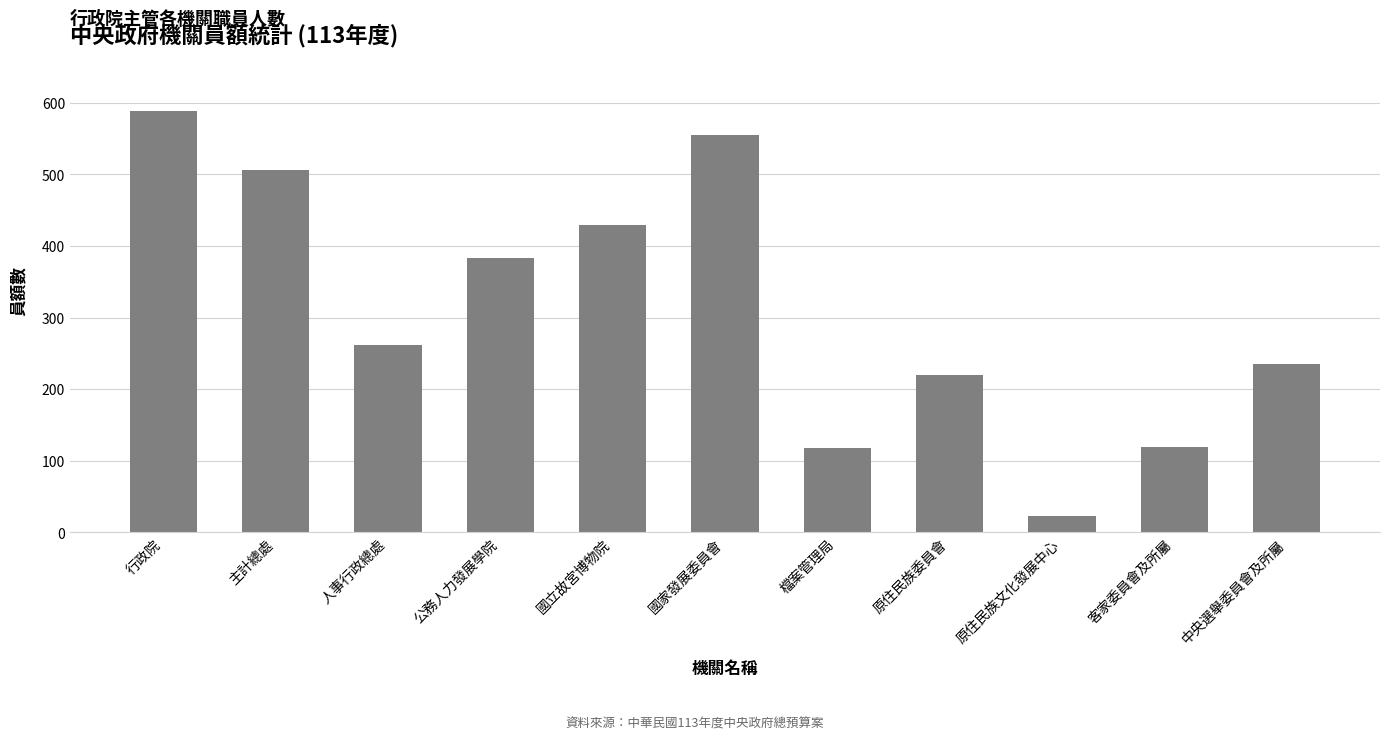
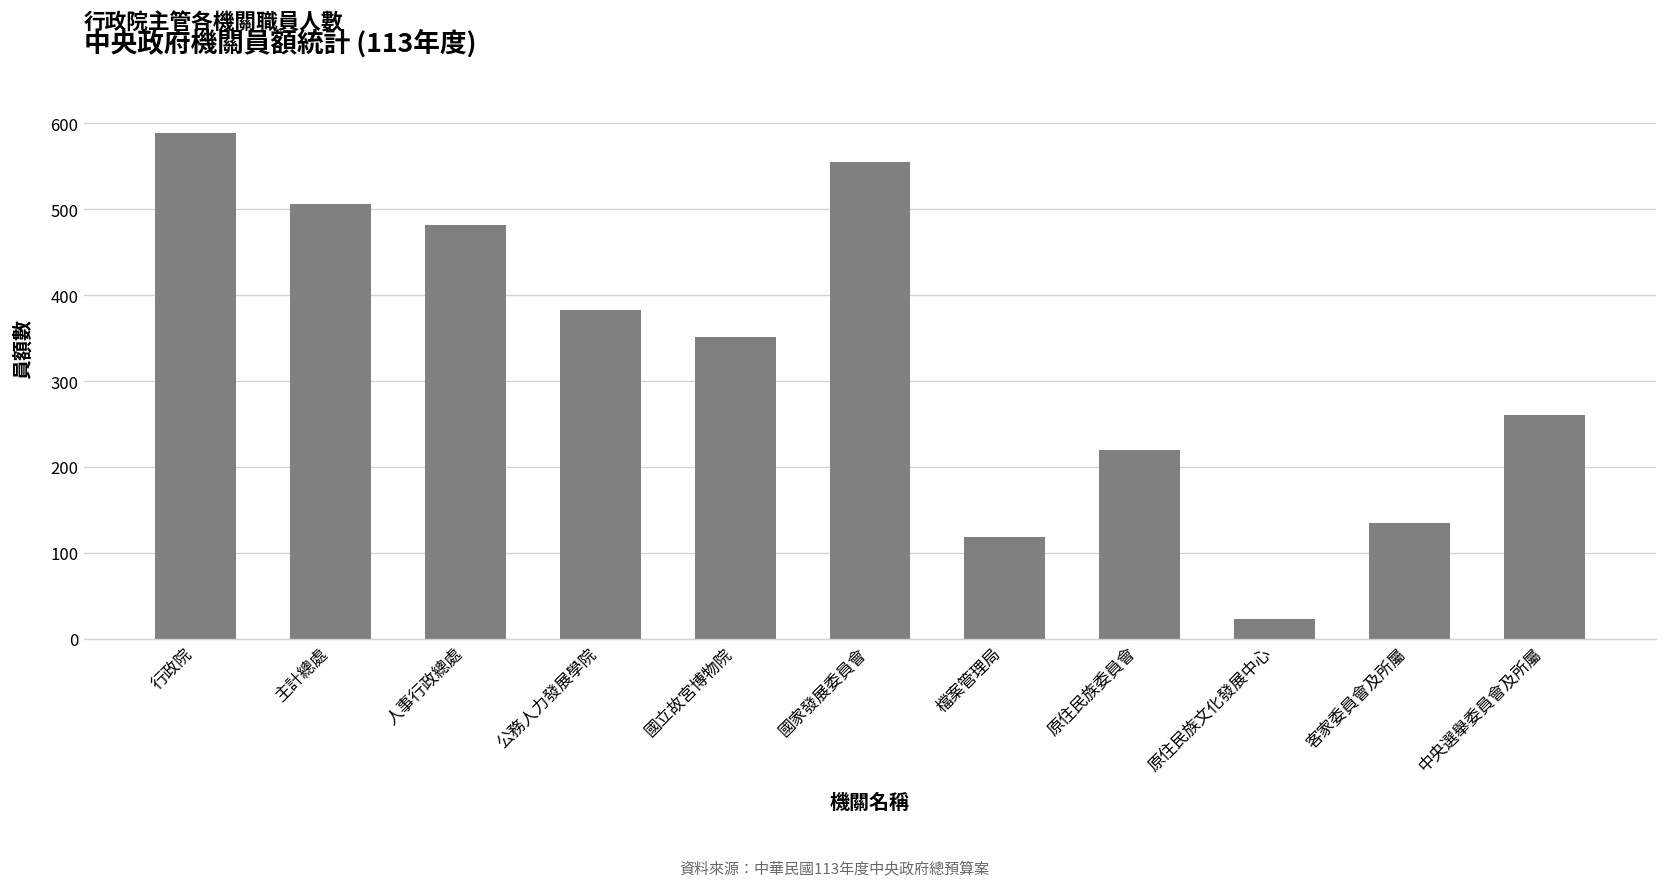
人事行政總處: 260 -> 480
國立故宮博物院: 430 -> 350
客家委員會及所屬: 120 -> 140
中央選舉委員會及所屬: 240 -> 260
